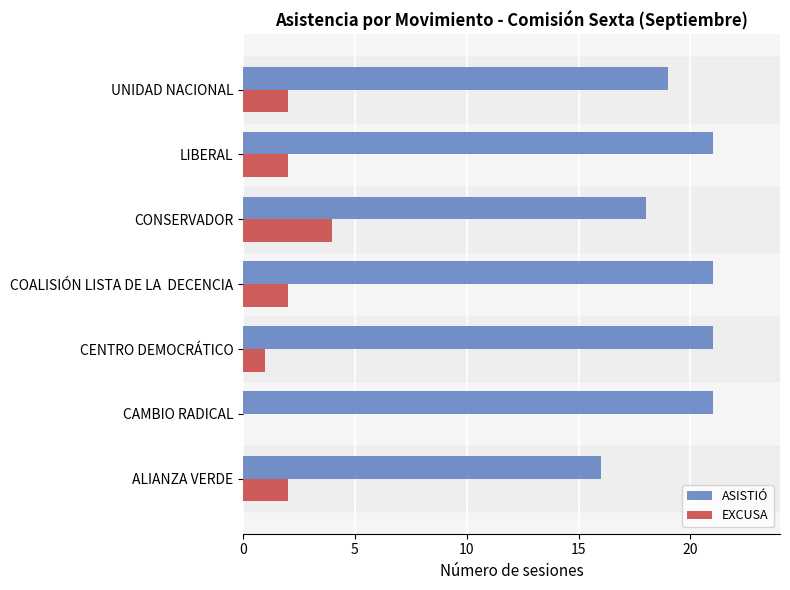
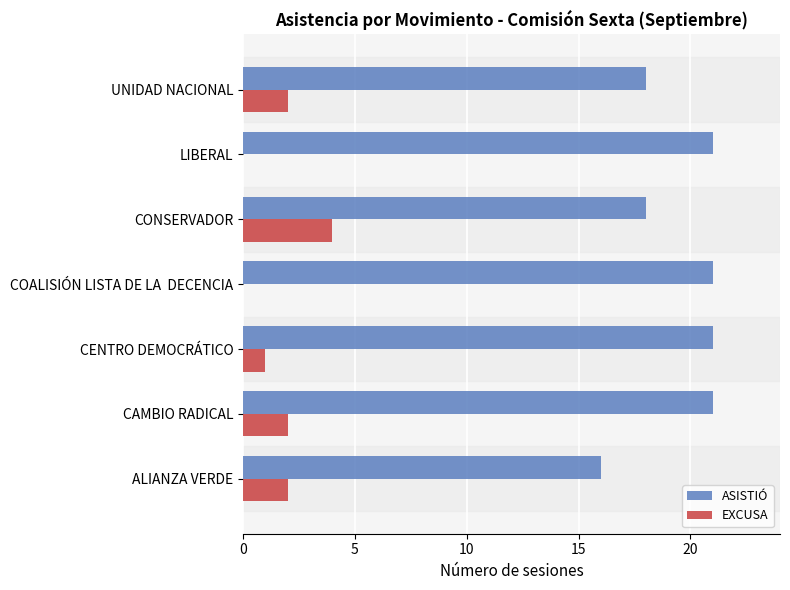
ASISTIÓ, UNIDAD NACIONAL: 19 -> 18
EXCUSA, LIBERAL: 2 -> 0
EXCUSA, COALISIÓN LISTA DE LA DECENCIA: 2 -> 0
EXCUSA, CAMBIO RADICAL: 0 -> 2
